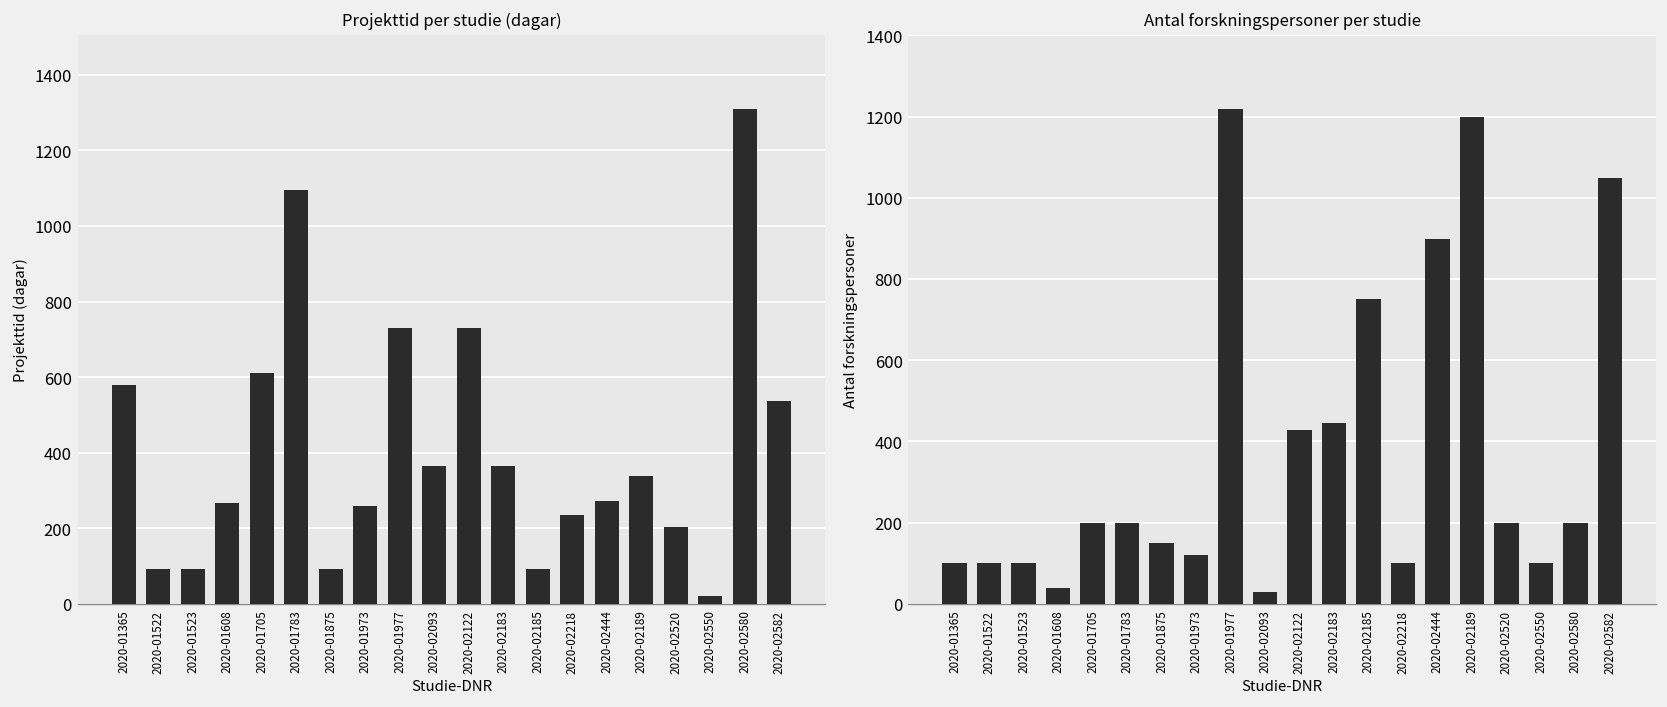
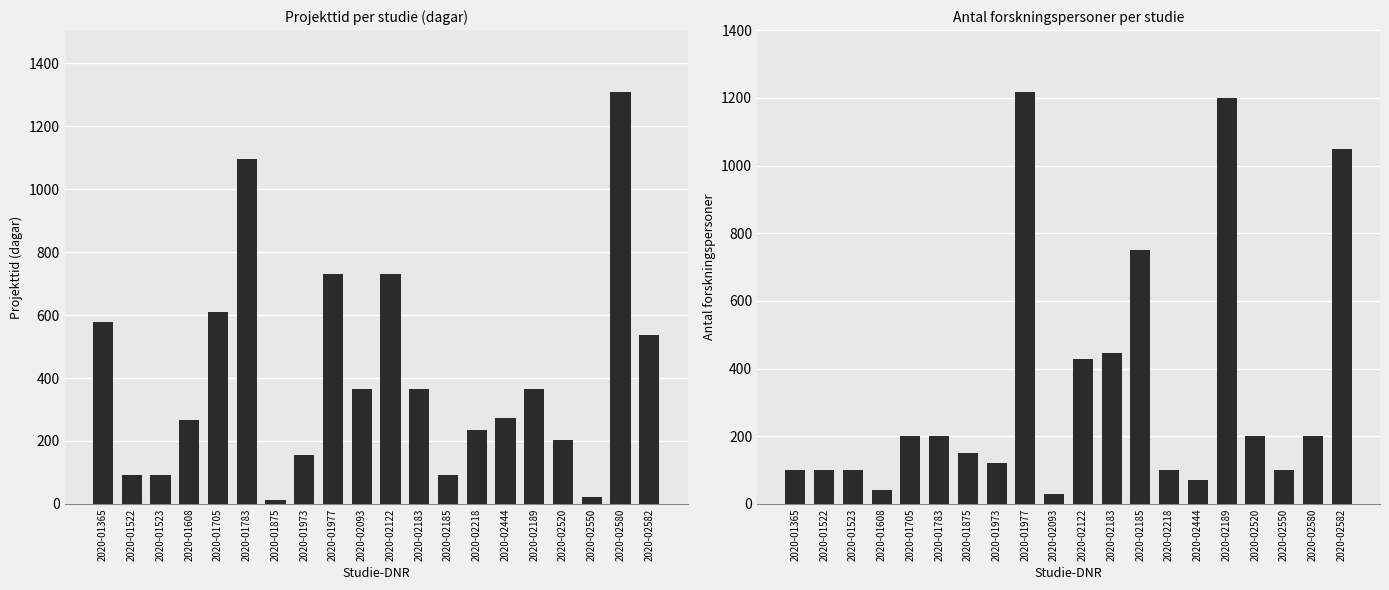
Projekttid per studie (dagar), 2020-01875: 90 -> 10
Projekttid per studie (dagar), 2020-01973: 260 -> 150
Projekttid per studie (dagar), 2020-02189: 340 -> 370
Antal forskningspersoner per studie, 2020-02444: 900 -> 70
